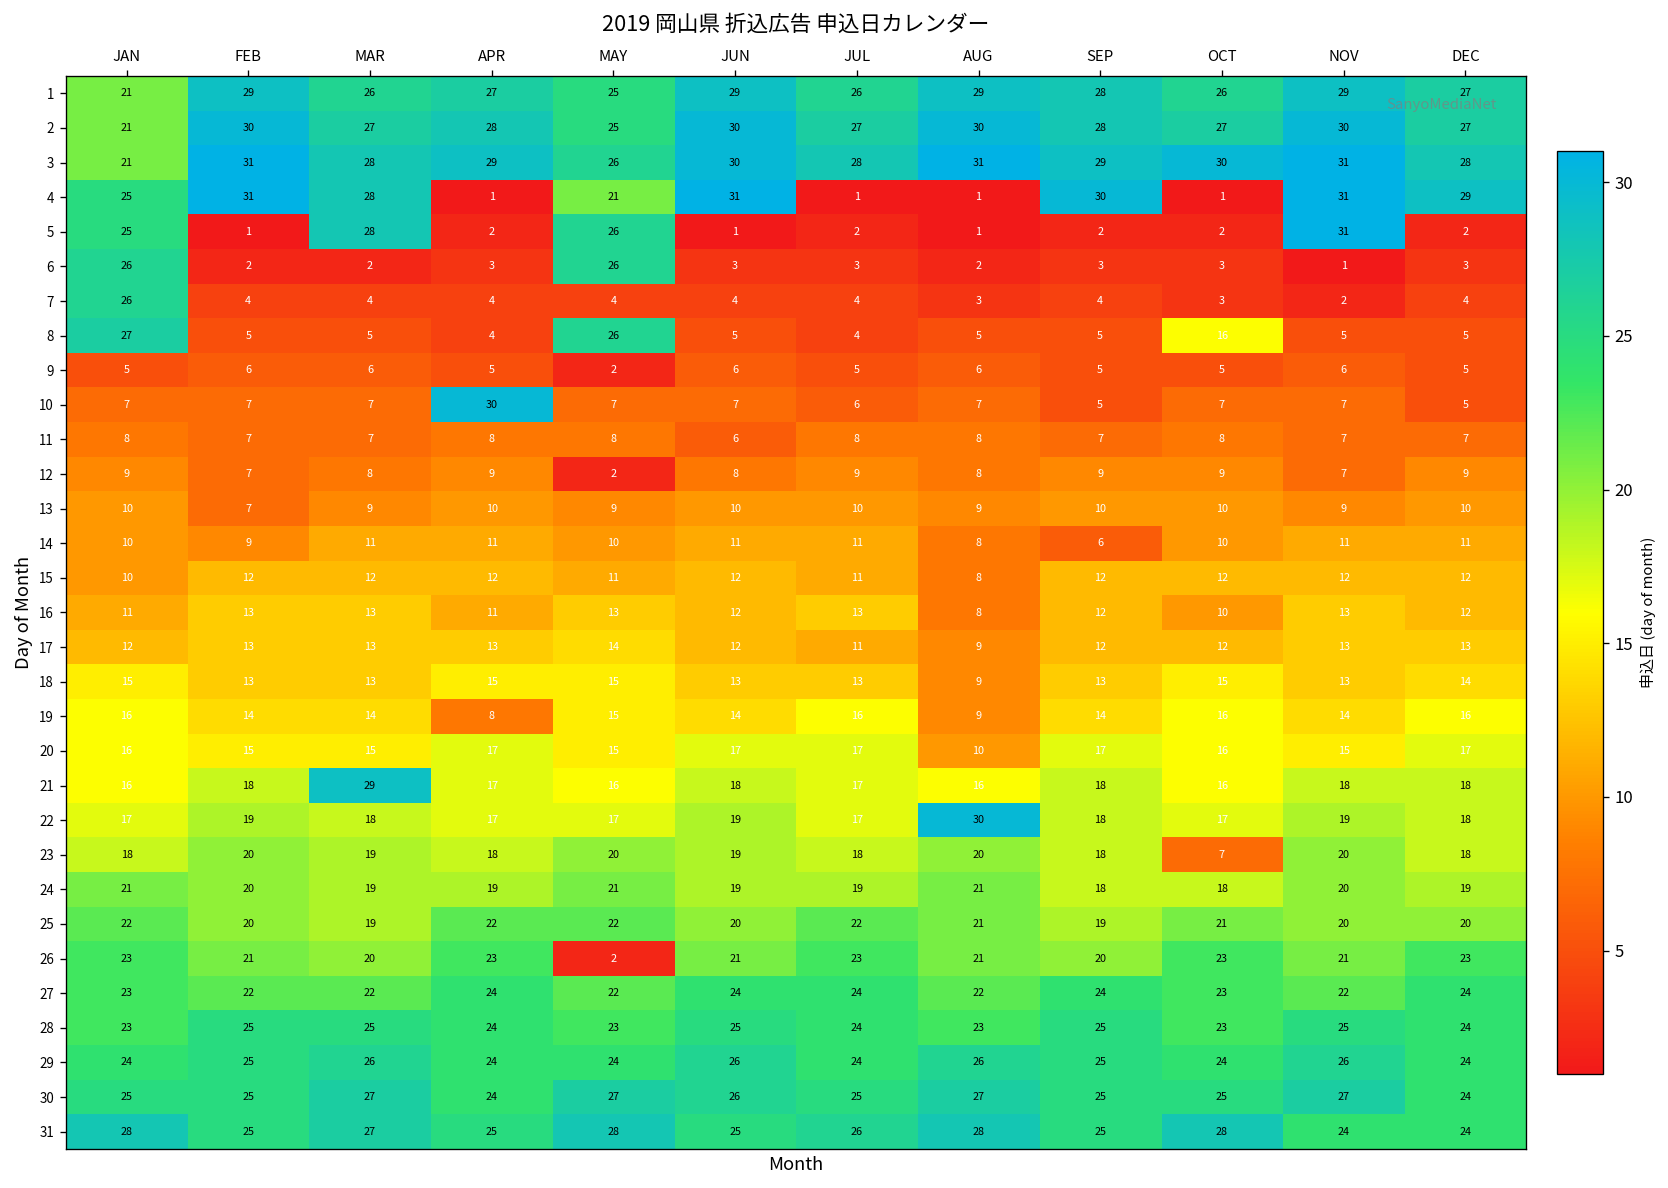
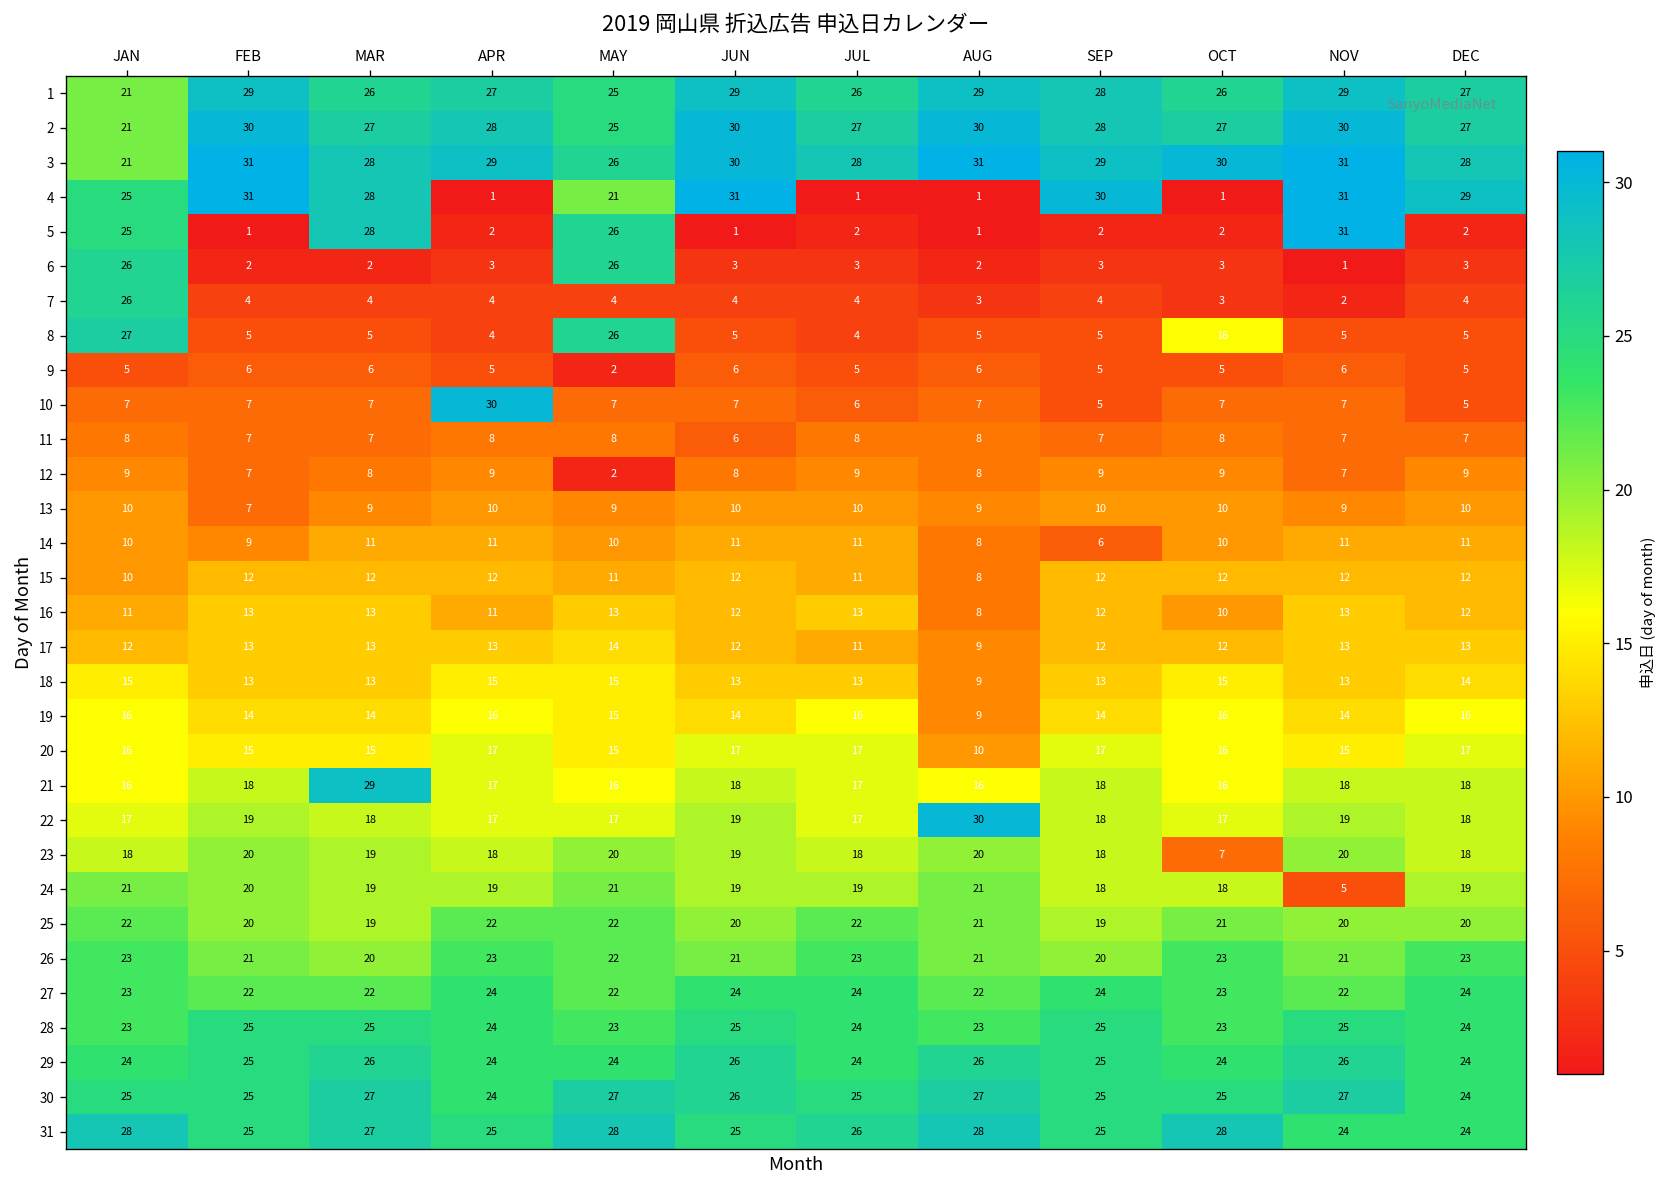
19, APR: 8 -> 16
24, NOV: 20 -> 5
26, MAY: 2 -> 22
